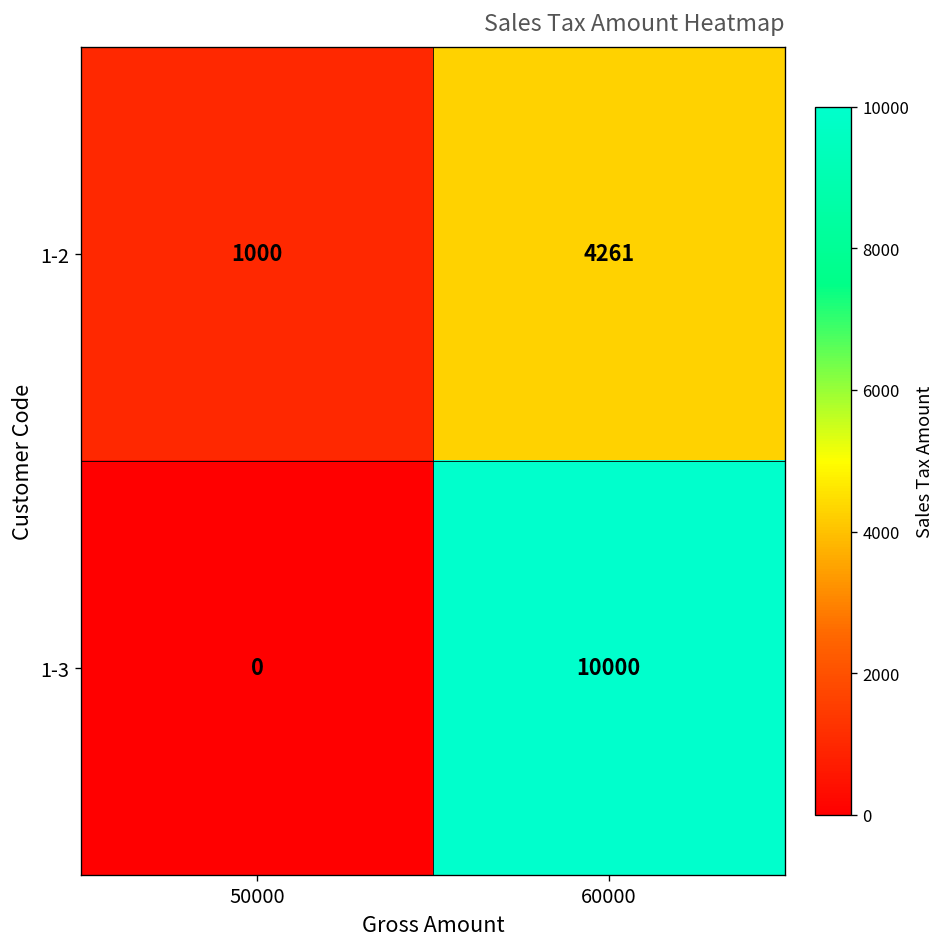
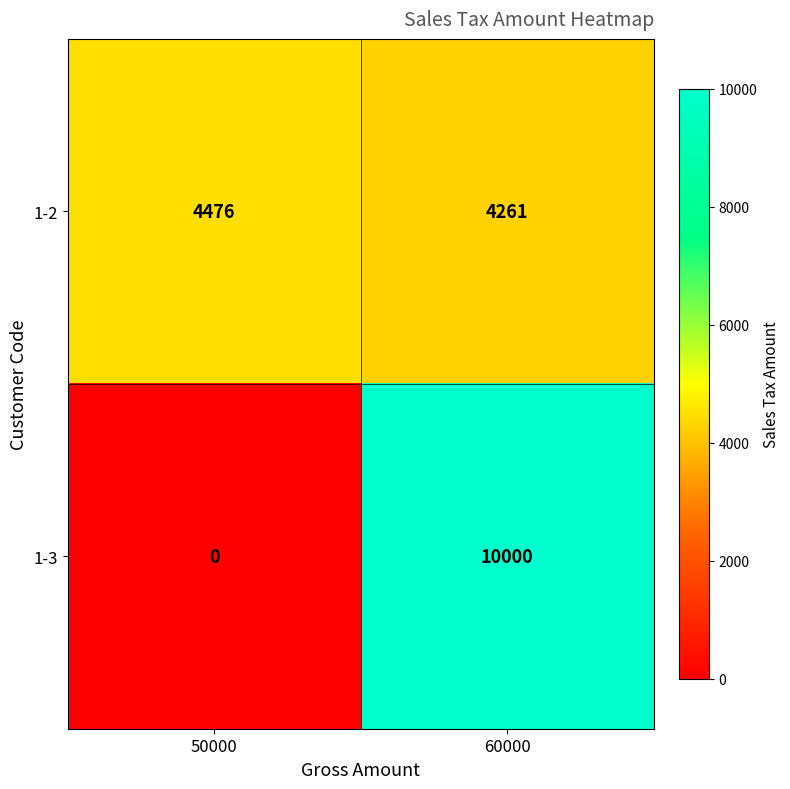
1-2, 50000: 1000 -> 4476
